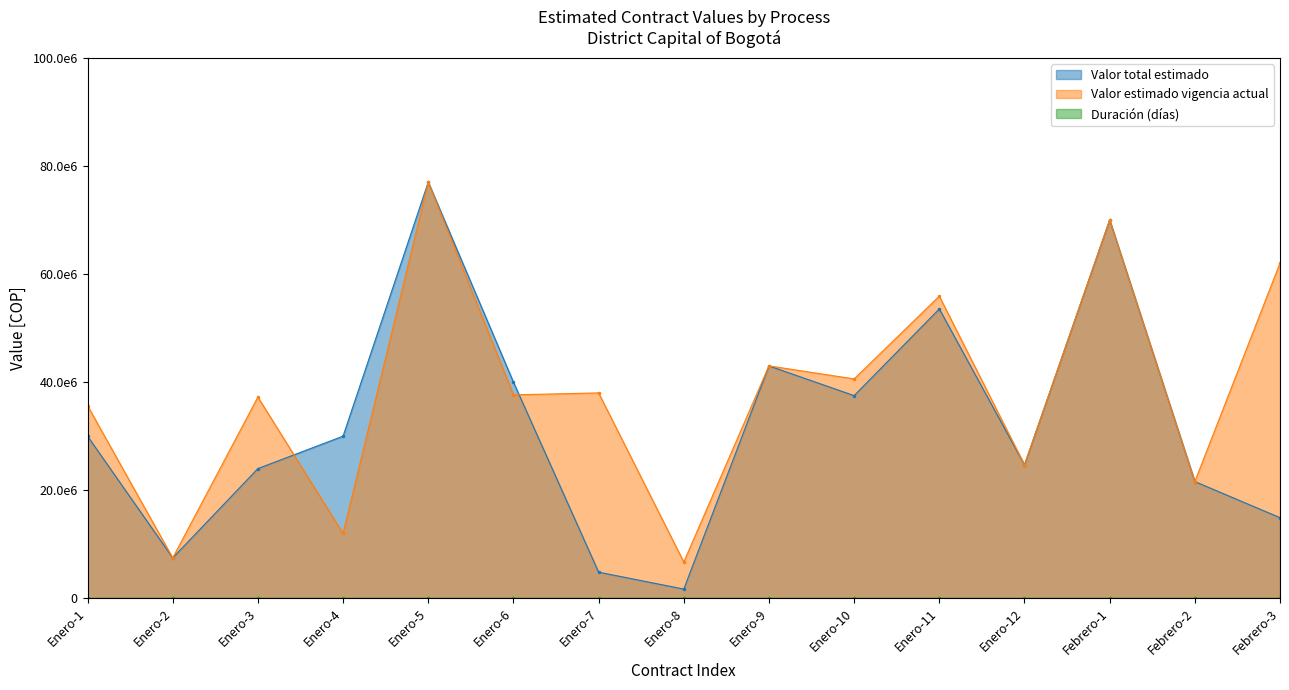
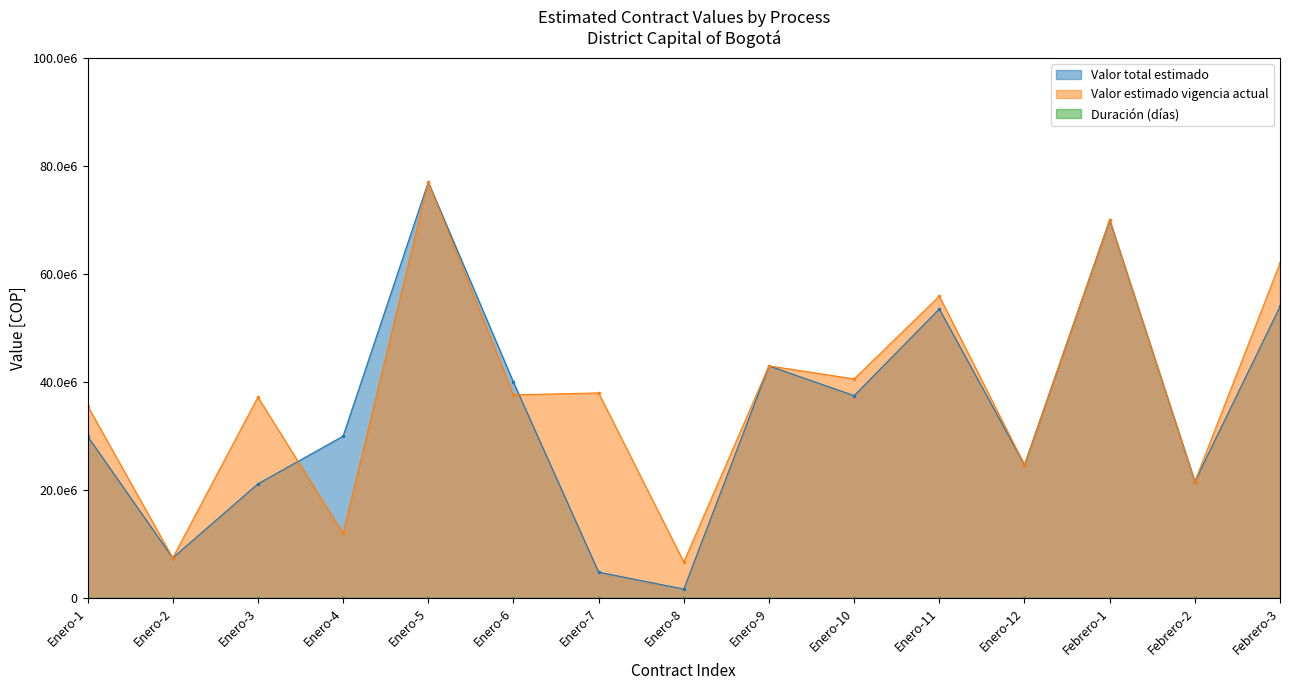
Valor total estimado, Enero-3: 24000000 -> 21000000
Valor total estimado, Febrero-3: 15000000 -> 54000000
